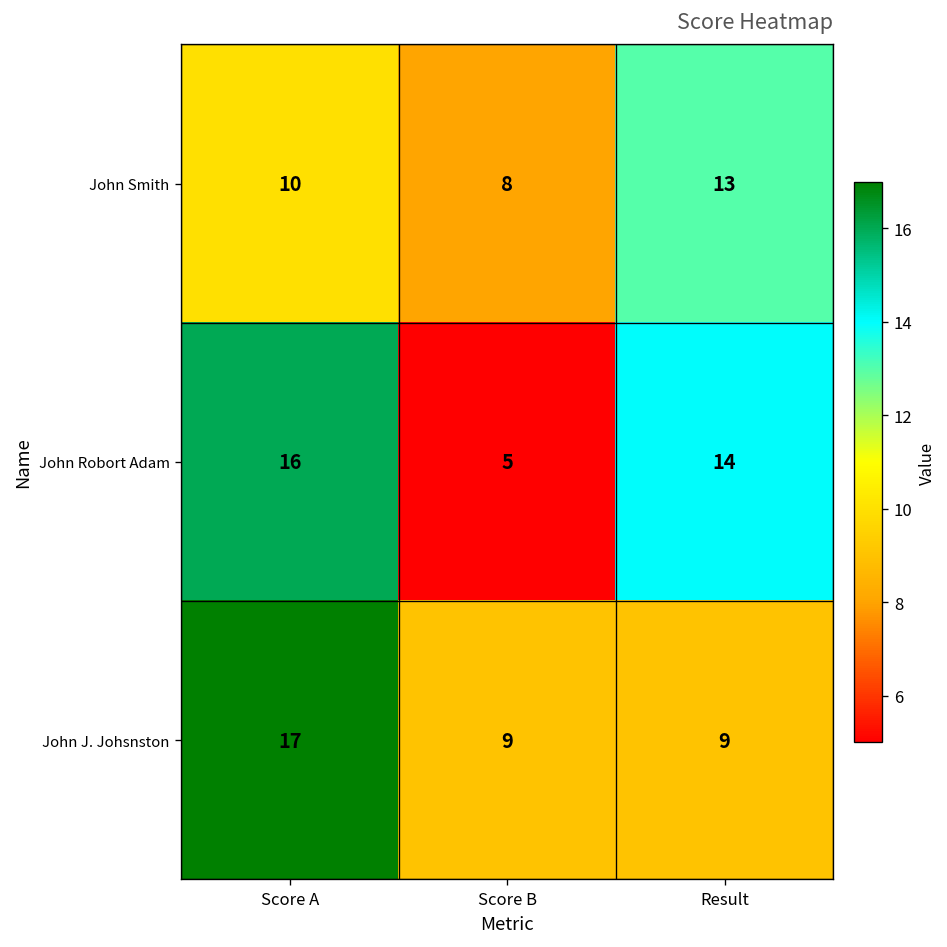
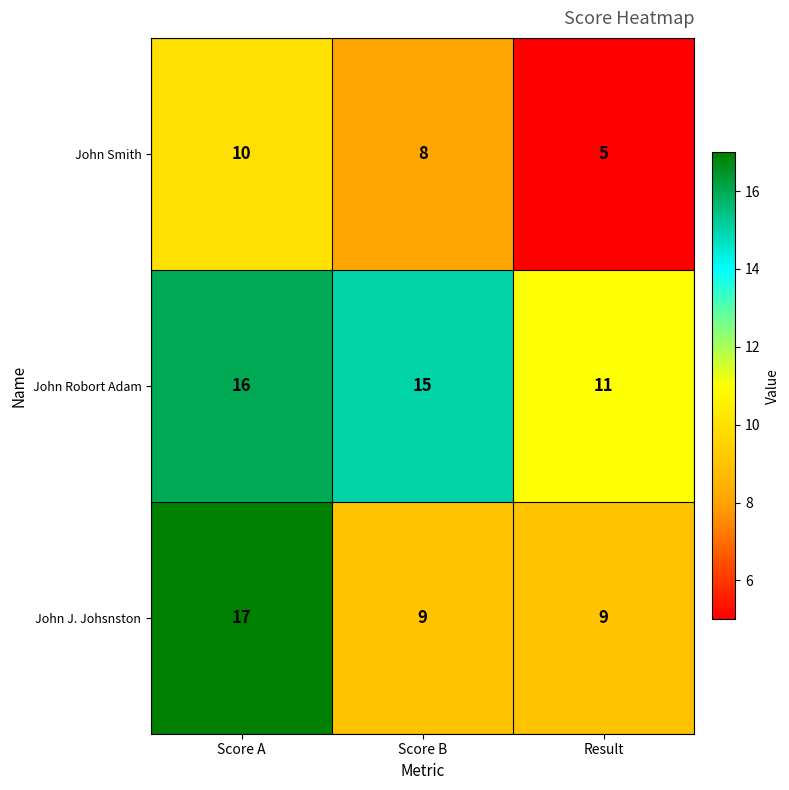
John Smith, Result: 13 -> 5
John Robort Adam, Score B: 5 -> 15
John Robort Adam, Result: 14 -> 11
